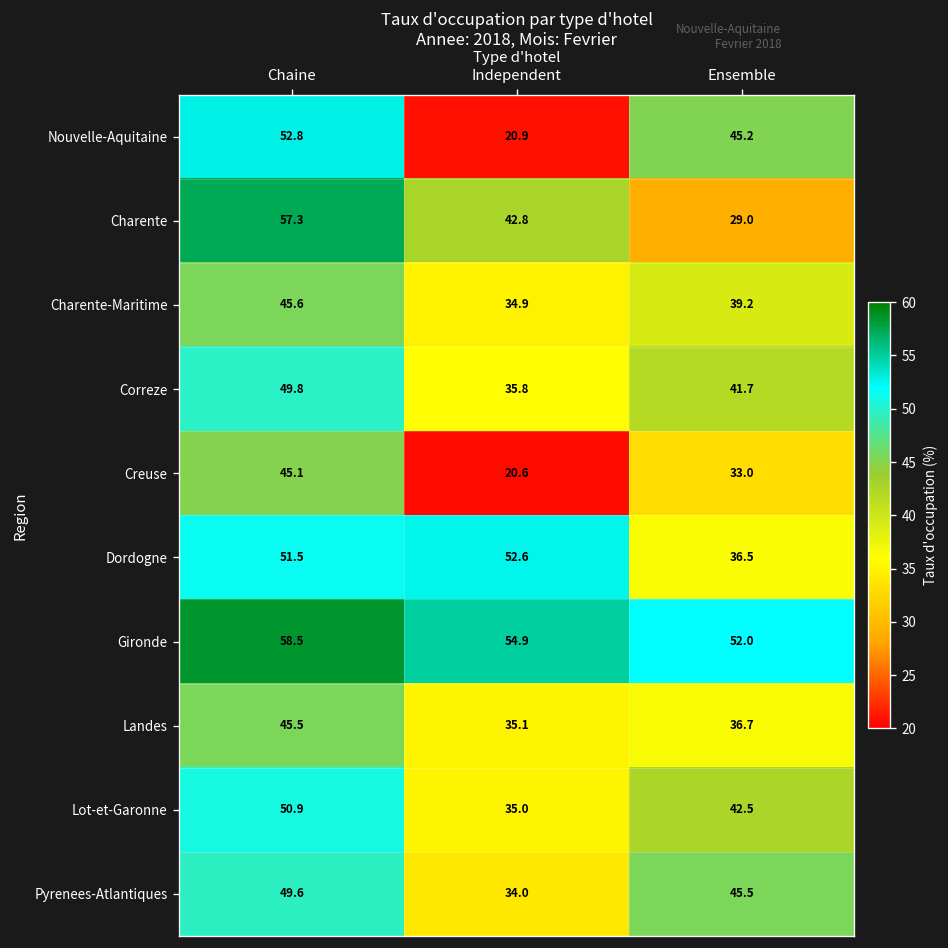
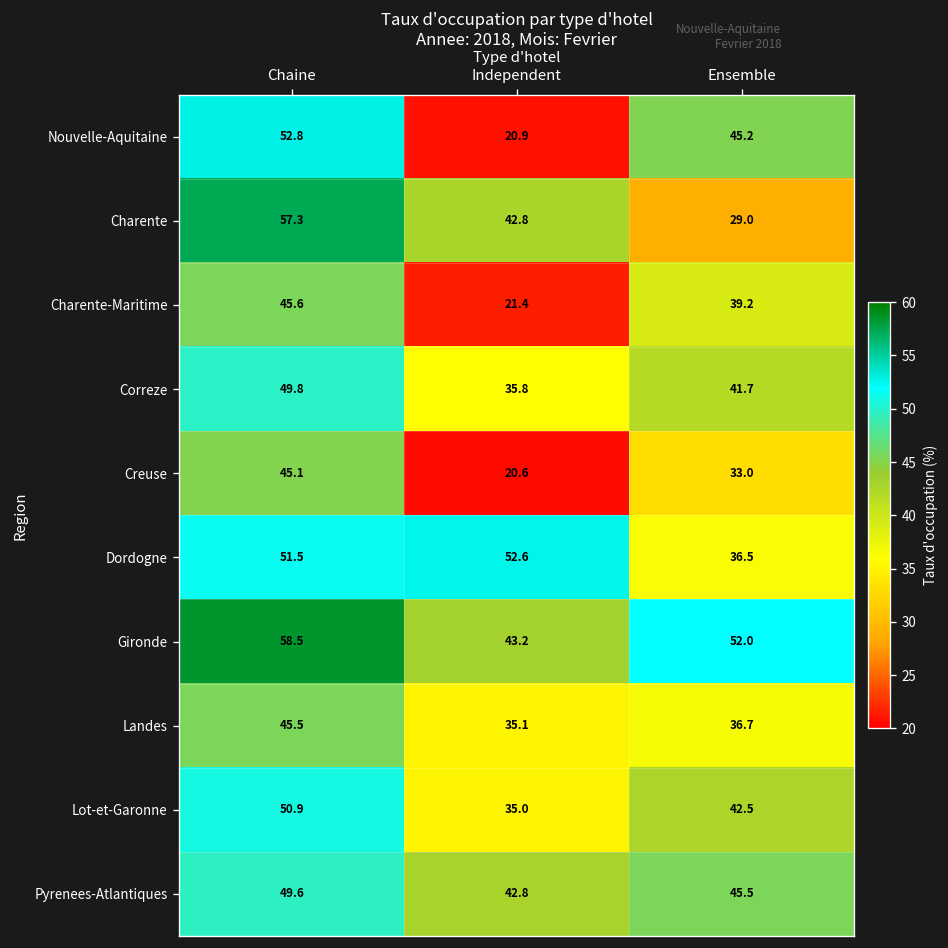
Charente-Maritime, Independent: 34.9 -> 21.4
Gironde, Independent: 54.9 -> 43.2
Pyrenees-Atlantiques, Independent: 34.0 -> 42.8
